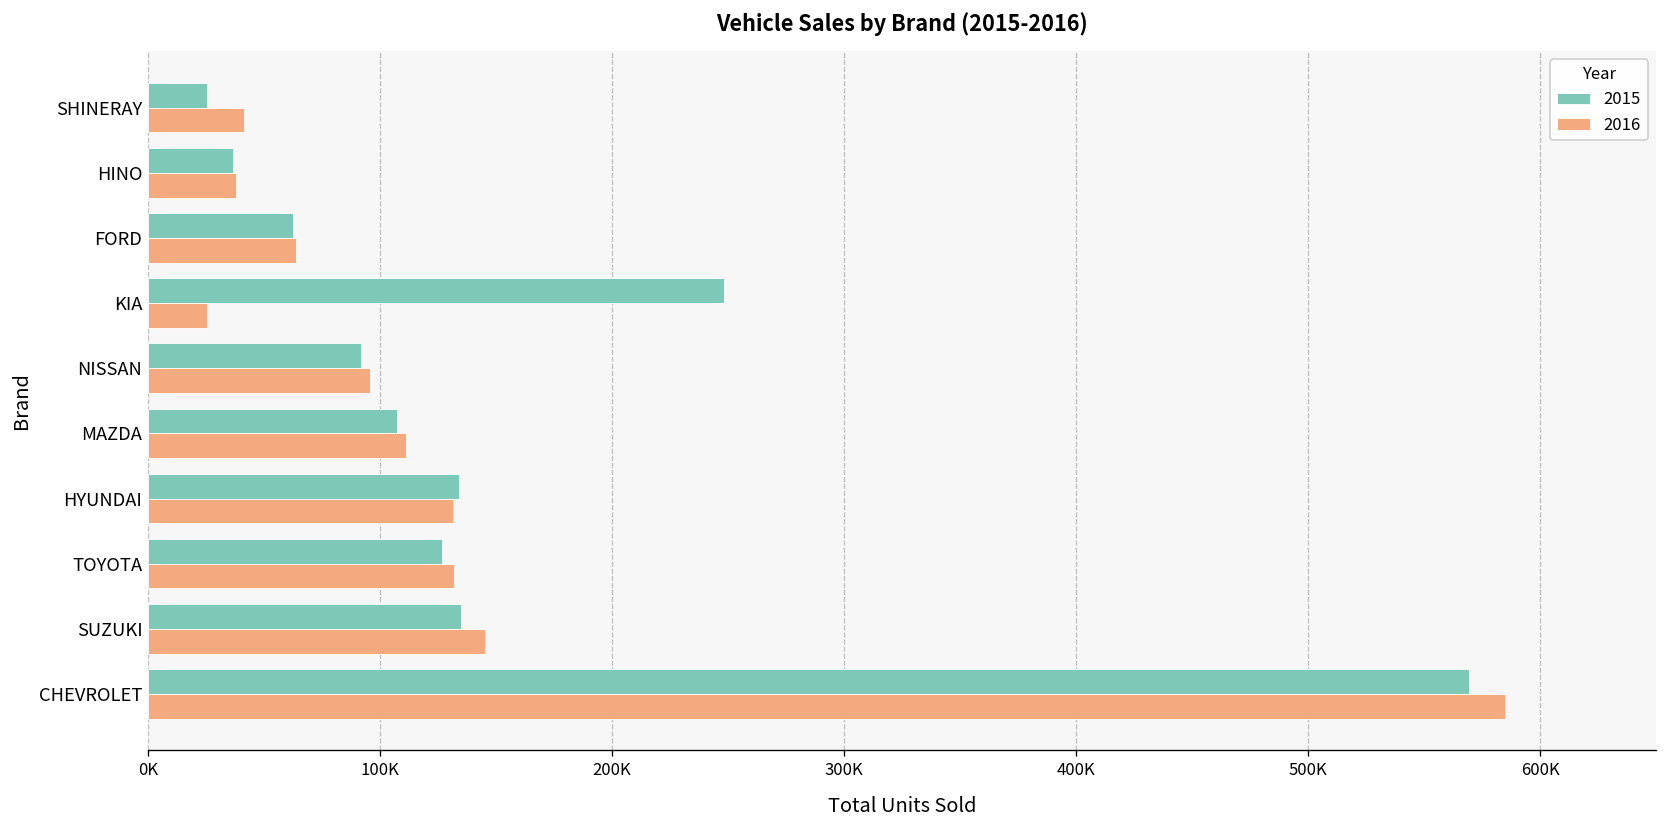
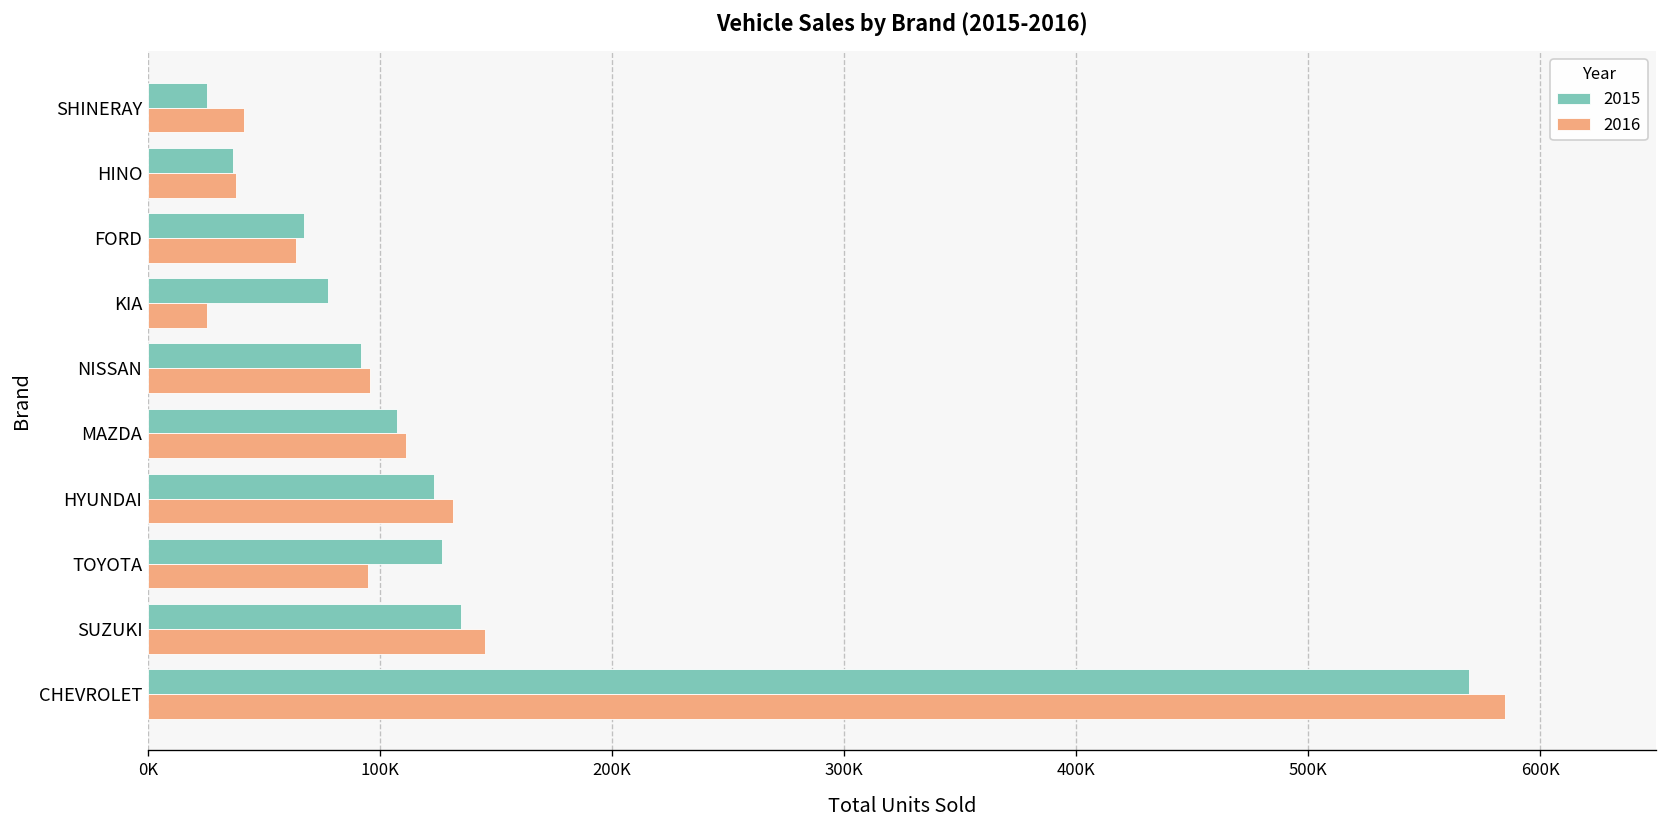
2015, FORD: 62000 -> 67000
2015, KIA: 248000 -> 77000
2015, HYUNDAI: 134000 -> 123000
2016, TOYOTA: 132000 -> 95000
